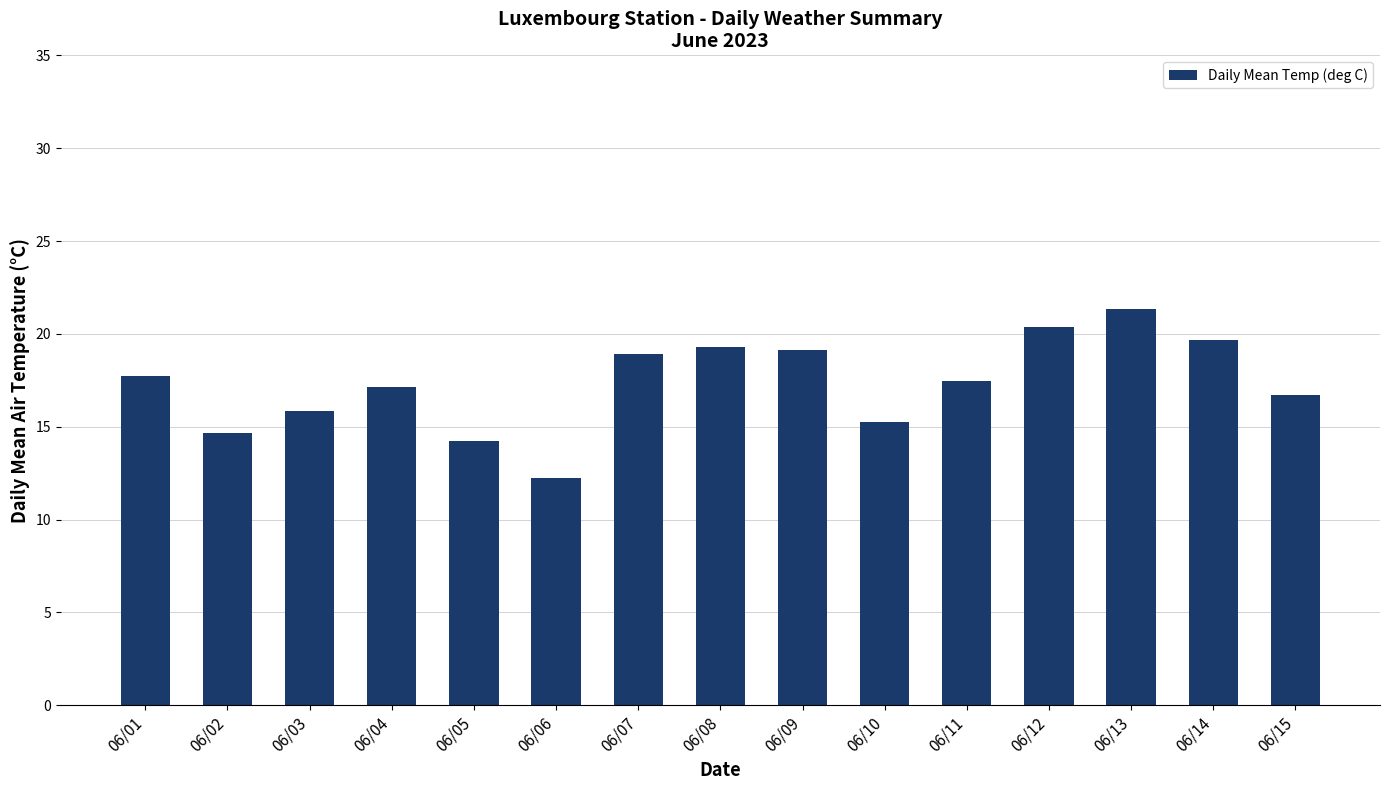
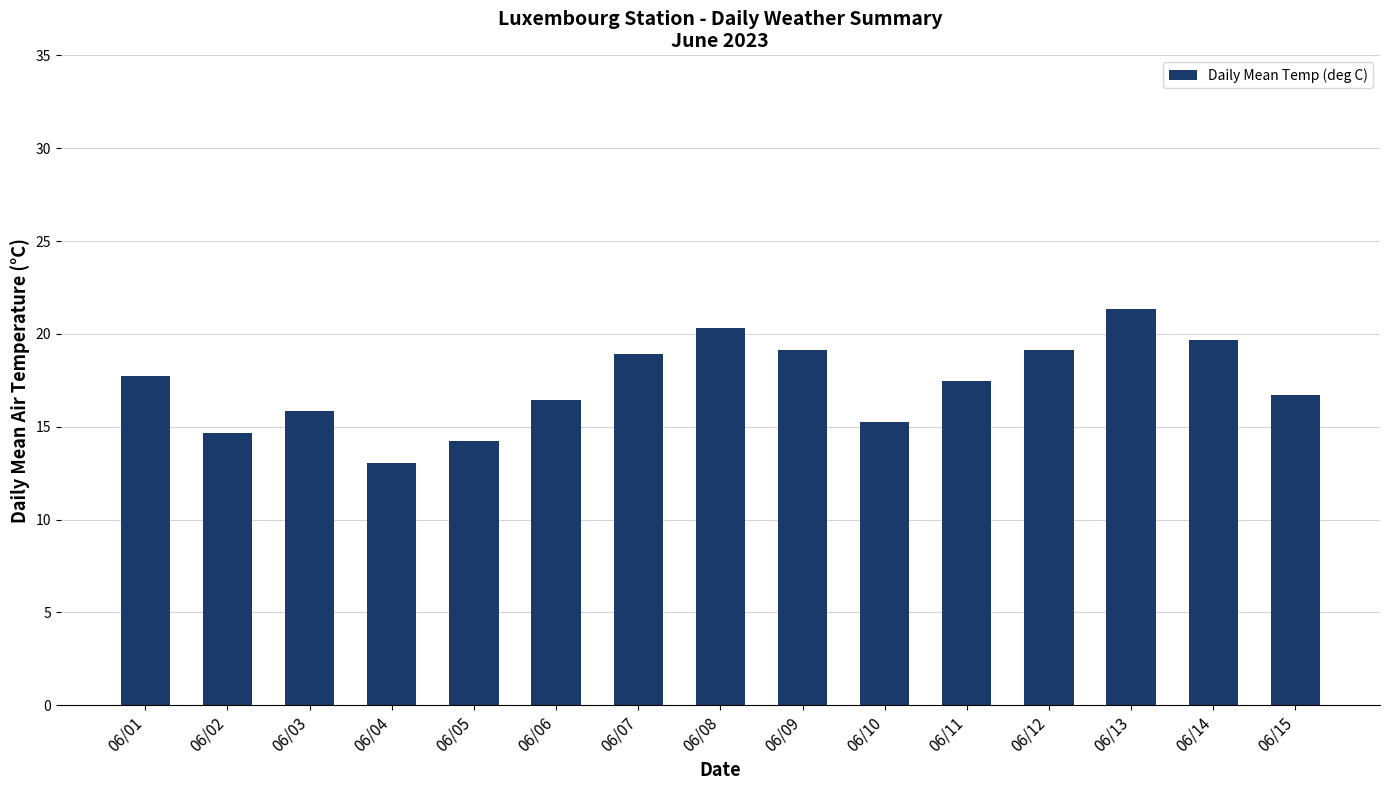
06/04: 17.1 -> 13.0
06/06: 12.3 -> 16.5
06/08: 19.3 -> 20.3
06/12: 20.4 -> 19.1
